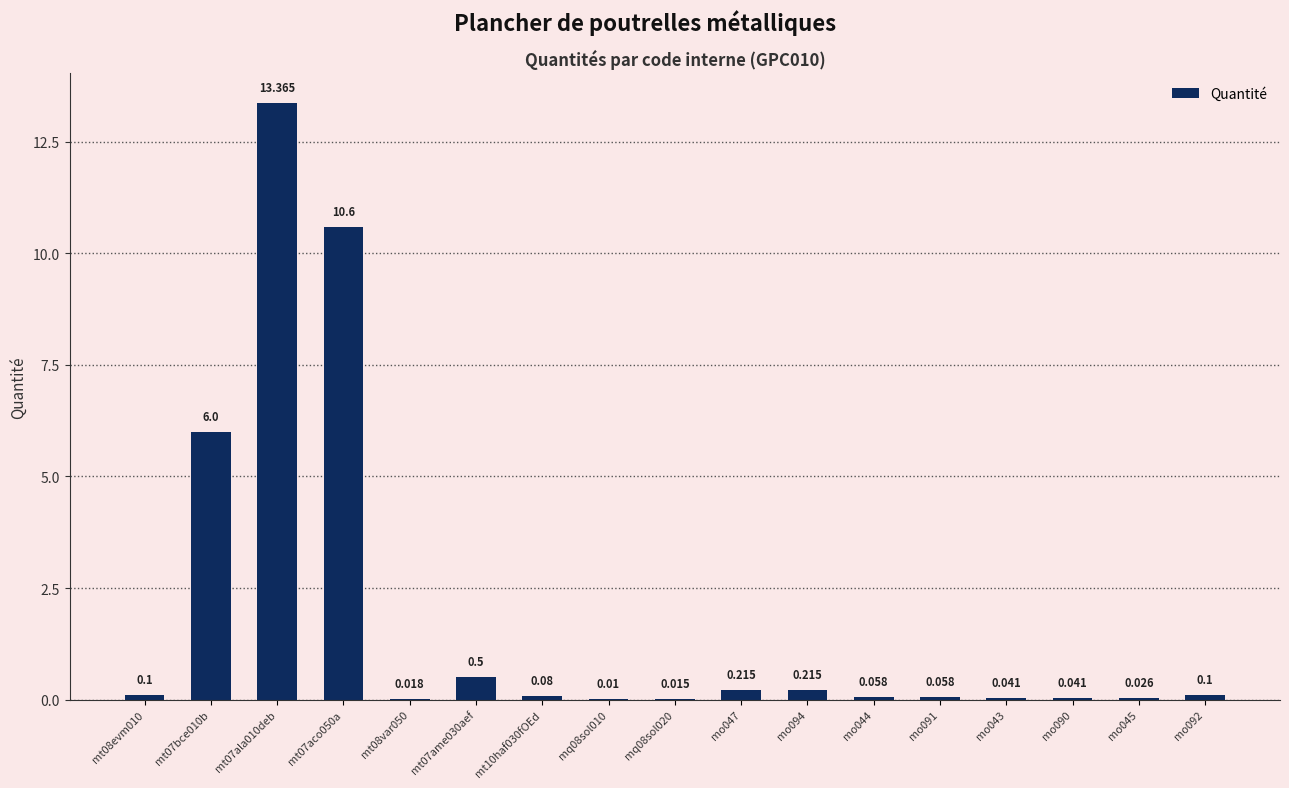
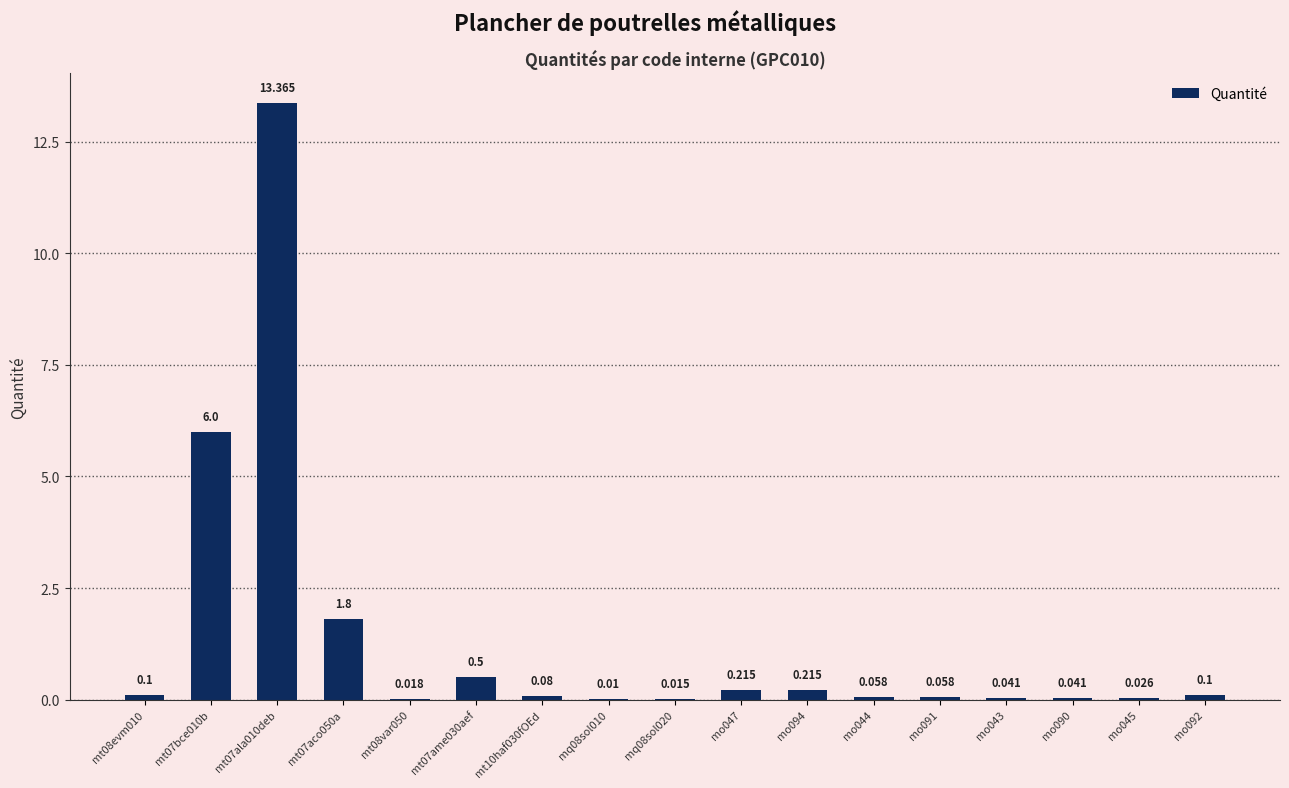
mt07aco050a: 10.6 -> 1.8
